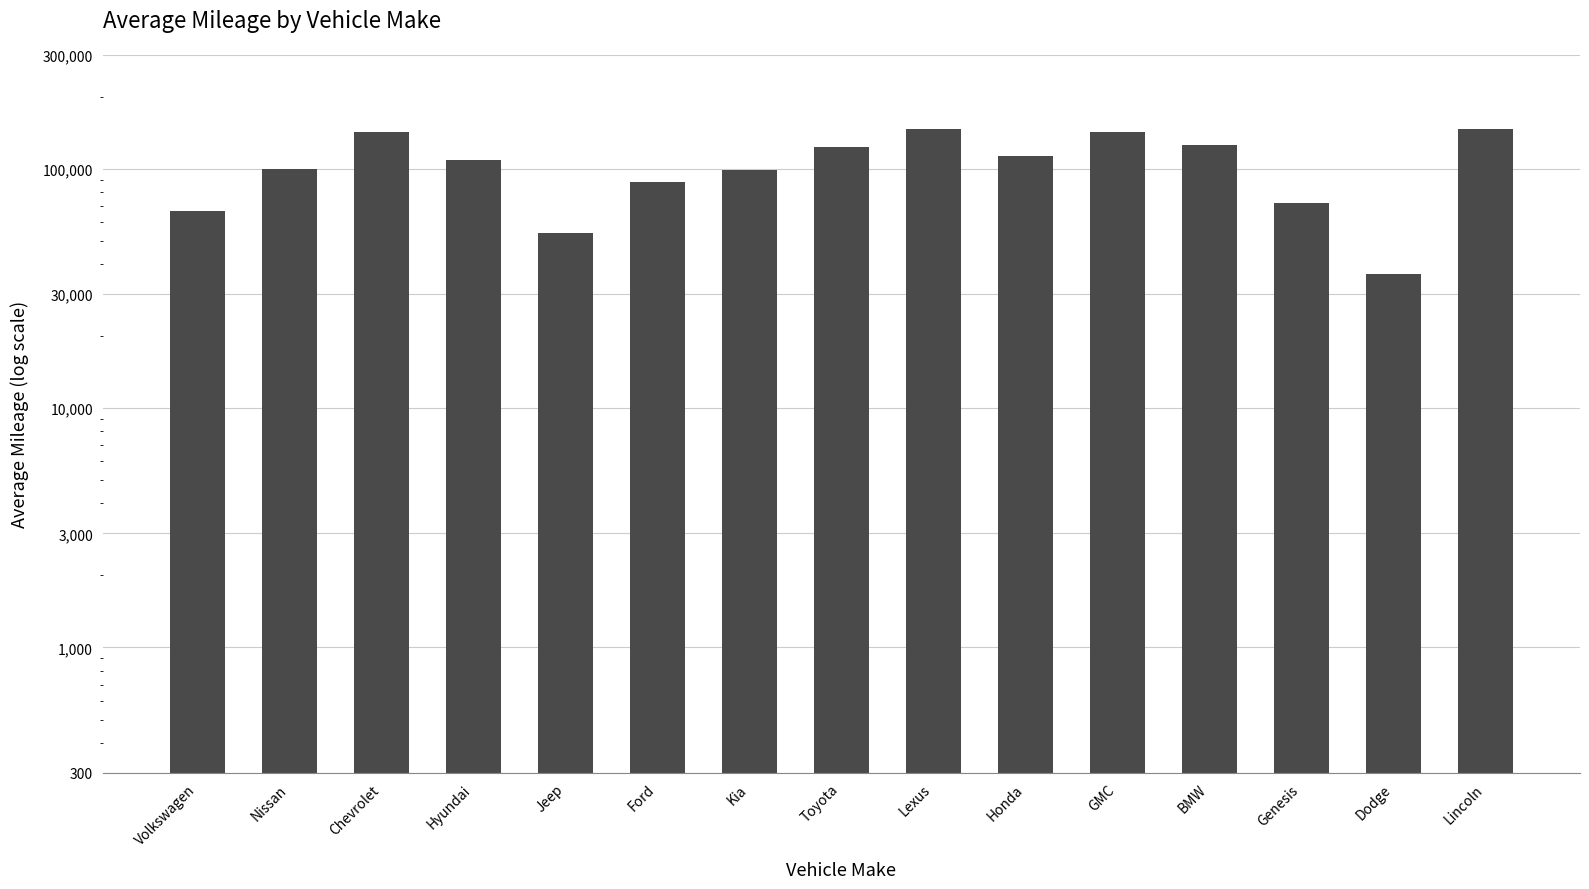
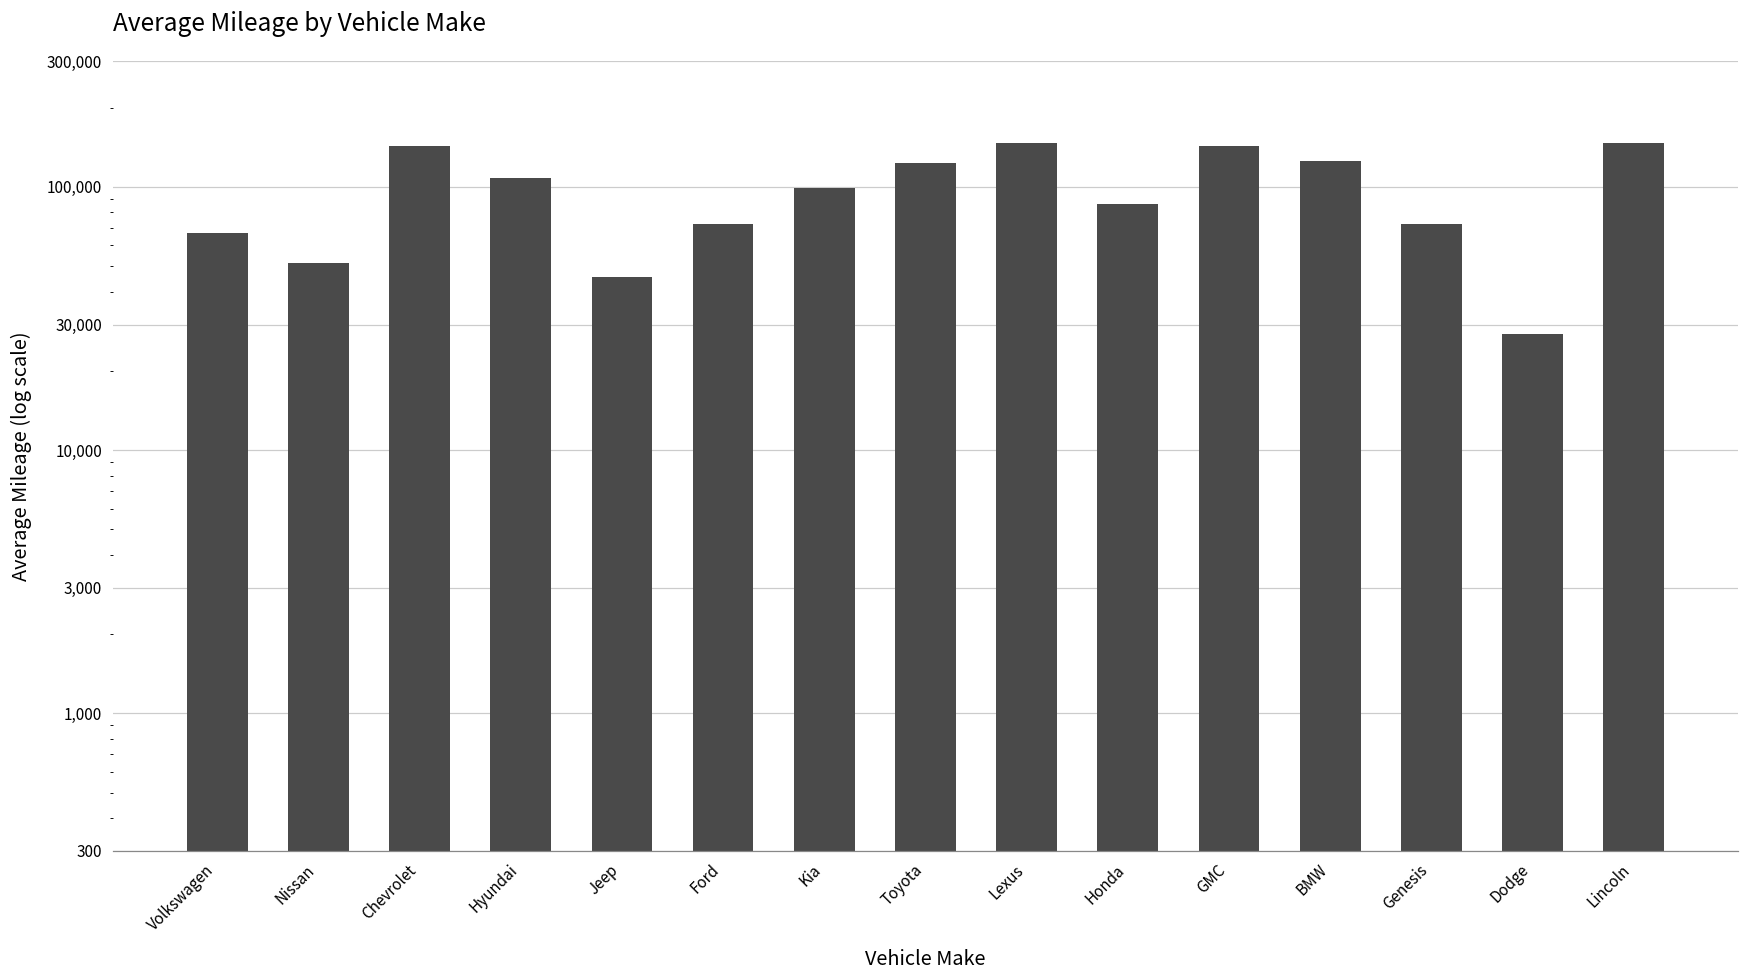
Nissan: 100,000 -> 51,000
Jeep: 54,000 -> 45,000
Ford: 88,000 -> 72,000
Honda: 110,000 -> 86,000
Dodge: 36,000 -> 28,000
